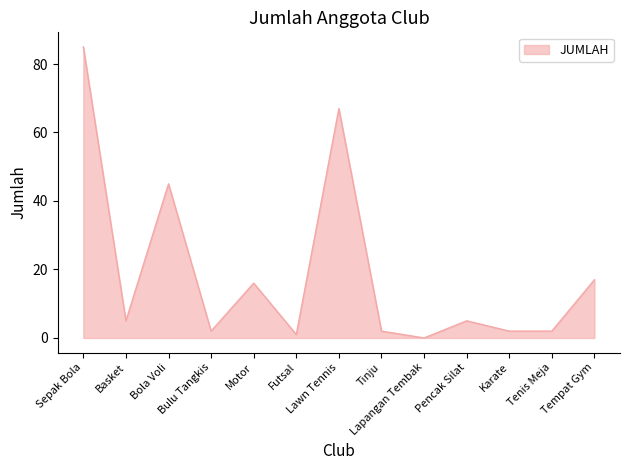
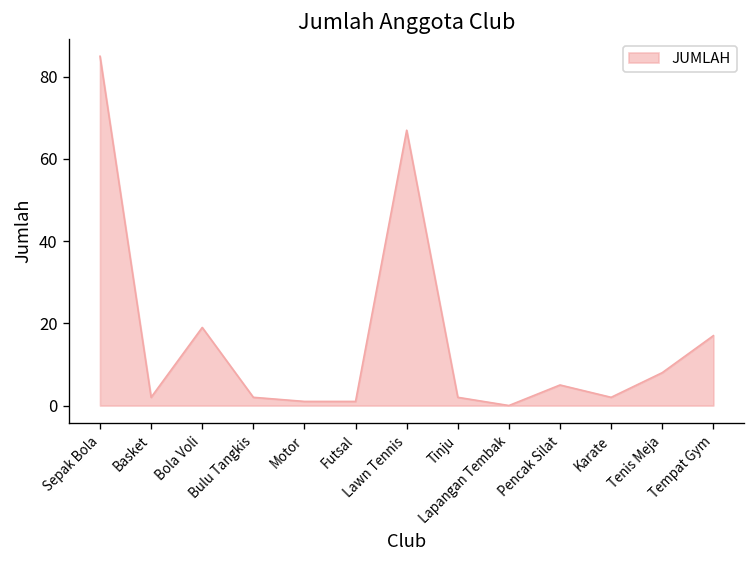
Basket: 5 -> 2
Bola Voli: 45 -> 19
Motor: 16 -> 1
Tenis Meja: 2 -> 8
